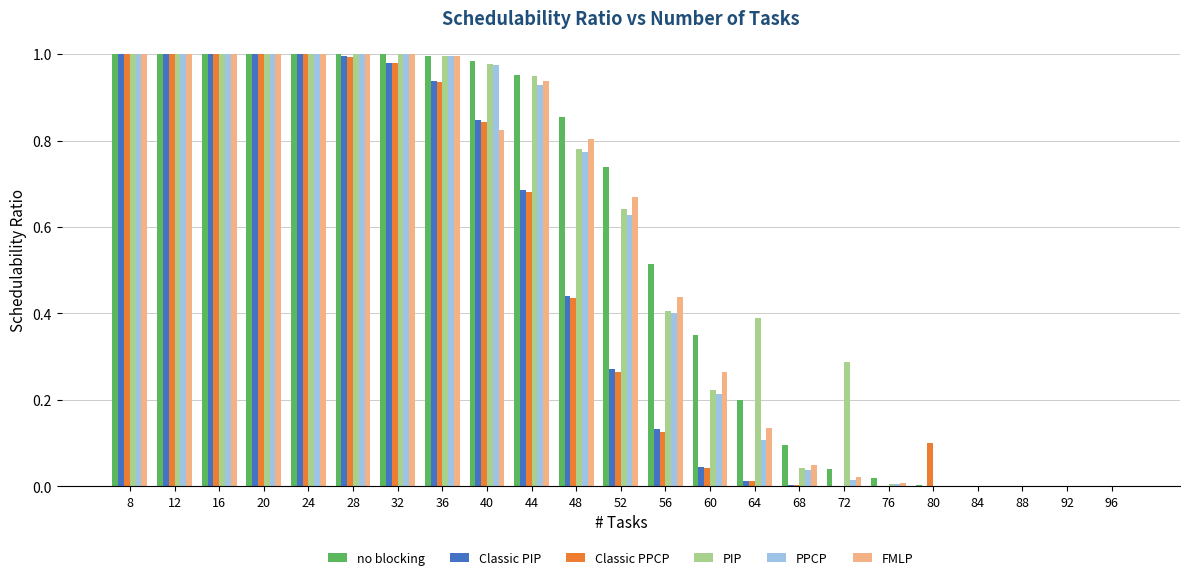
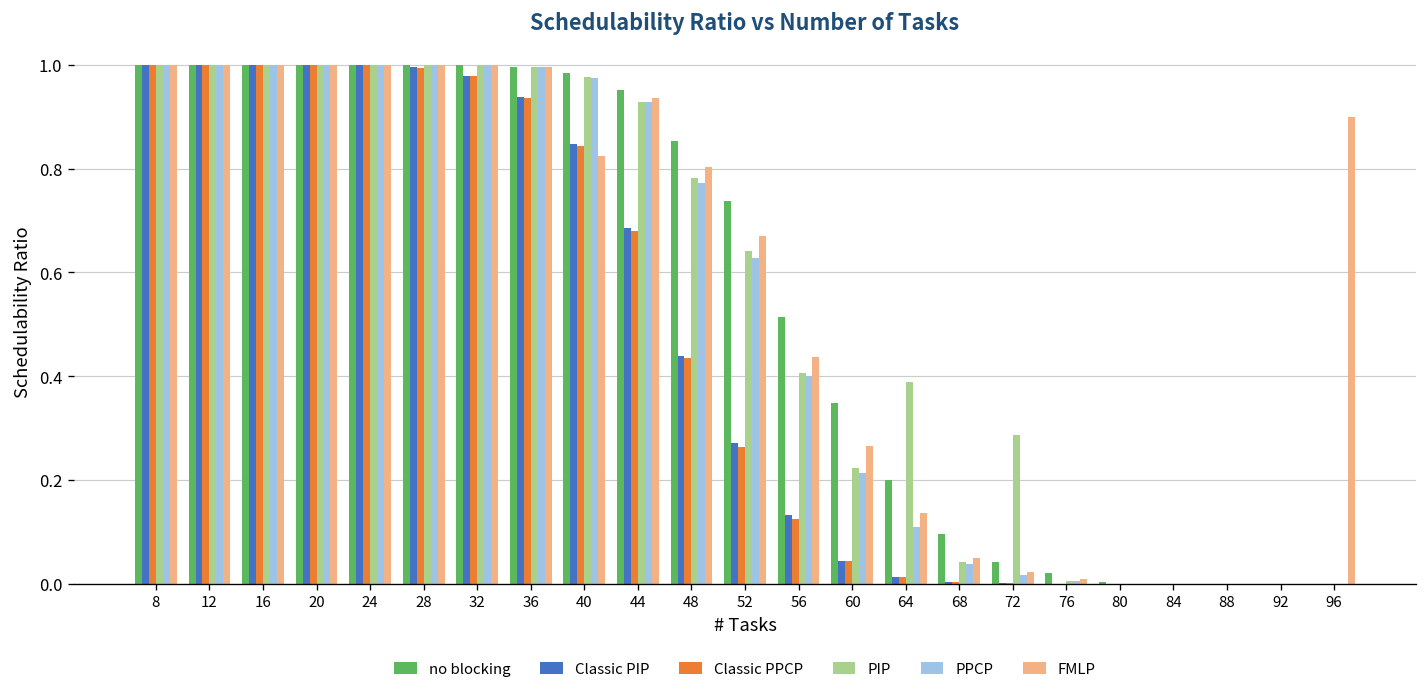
PIP, 44: 0.95 -> 0.93
Classic PPCP, 80: 0.1 -> 0.0
FMLP, 96: 0.0 -> 0.9
